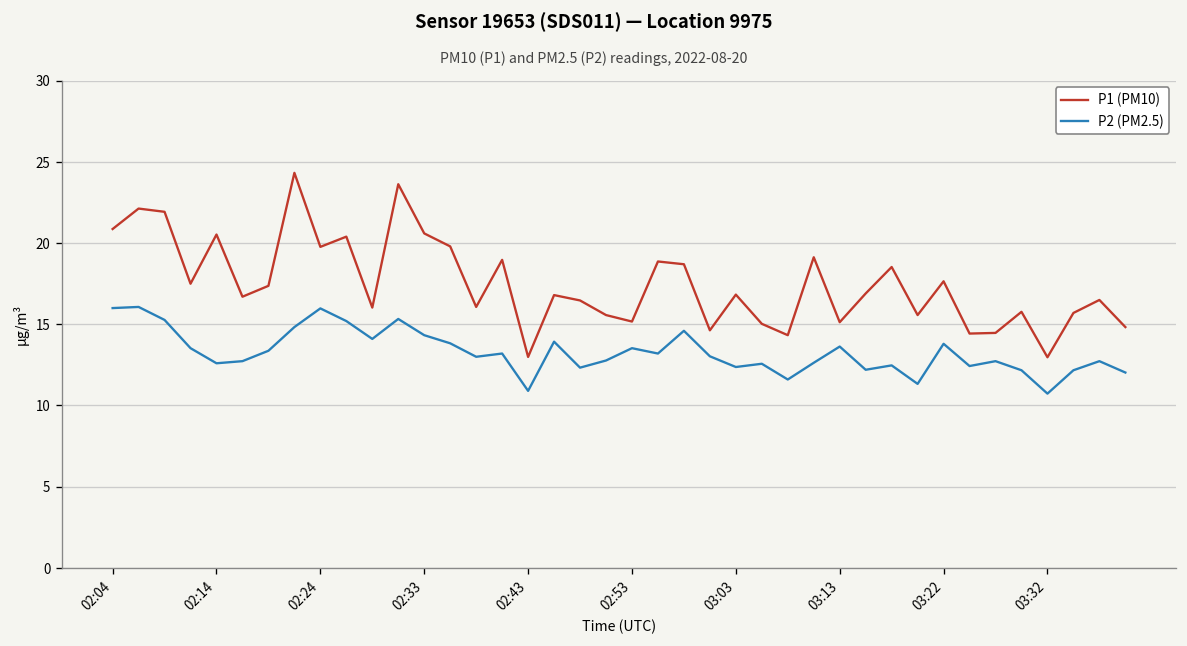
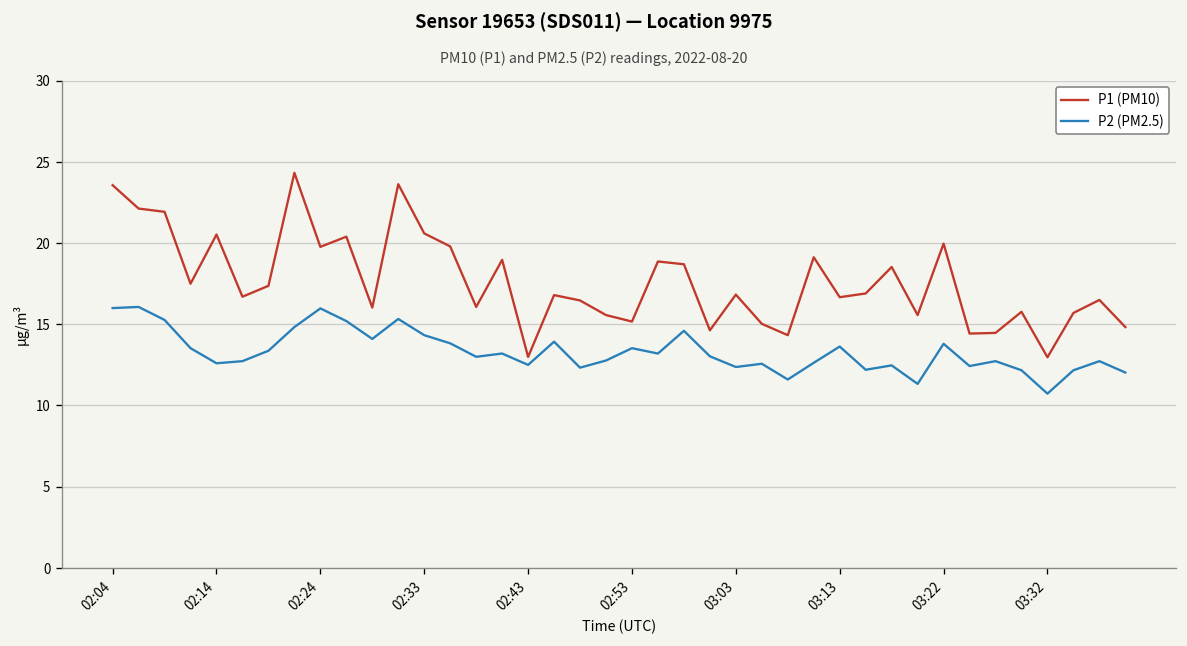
P1 (PM10), 02:04: 20.9 -> 23.6
P2 (PM2.5), 02:43: 10.9 -> 12.5
P1 (PM10), 03:13: 15.1 -> 16.7
P1 (PM10), 03:22: 17.7 -> 20.0
